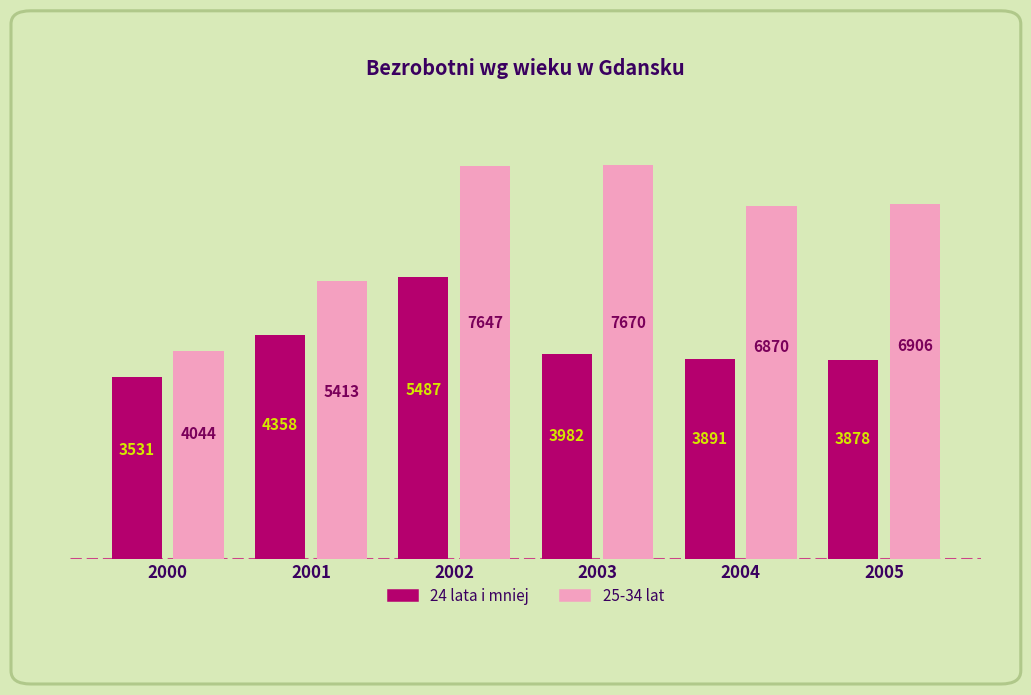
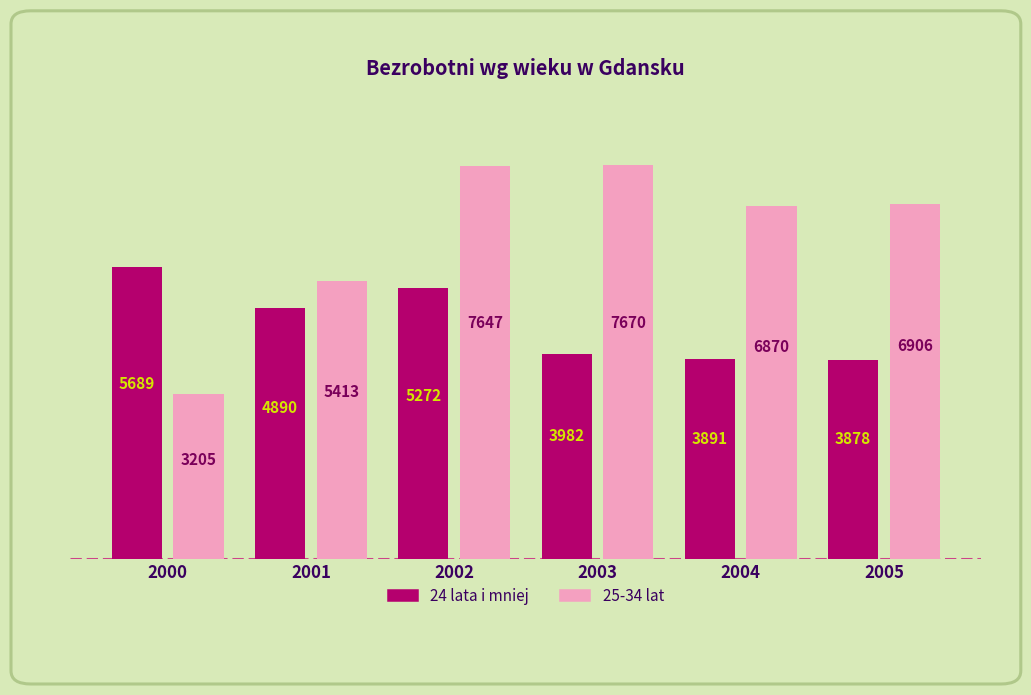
24 lata i mniej, 2000: 3531 -> 5689
25-34 lat, 2000: 4044 -> 3205
24 lata i mniej, 2001: 4358 -> 4890
24 lata i mniej, 2002: 5487 -> 5272
